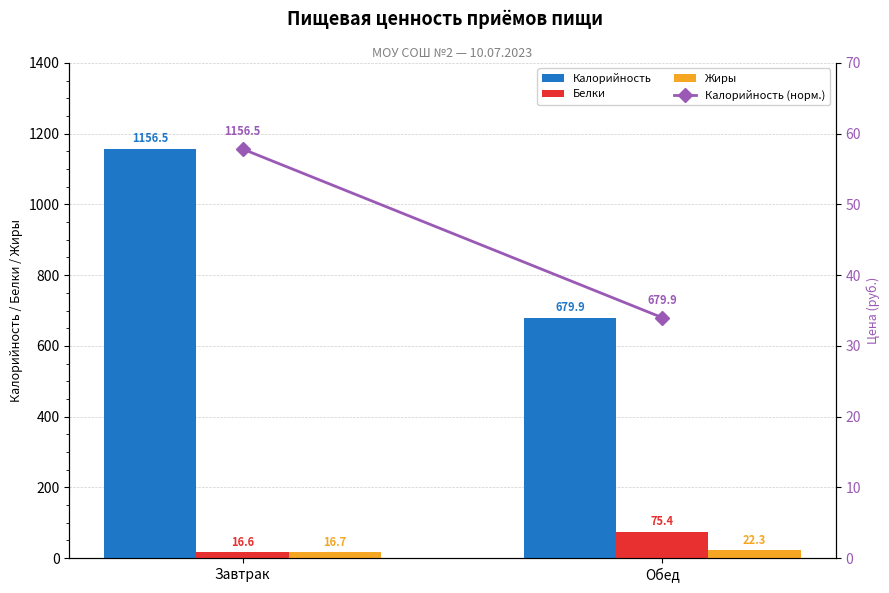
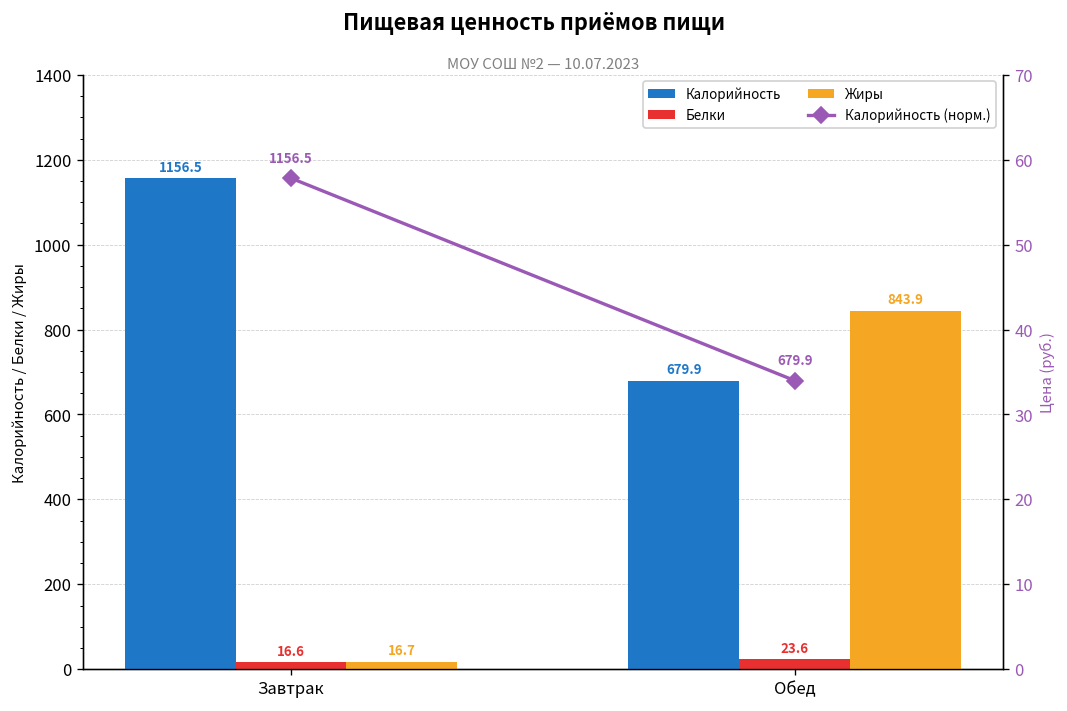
Белки, Обед: 75.4 -> 23.6
Жиры, Обед: 22.3 -> 843.9
